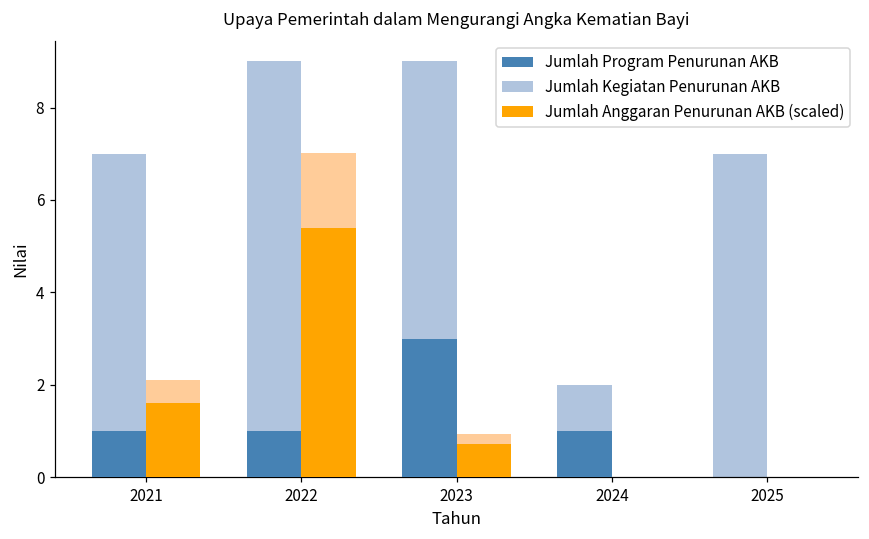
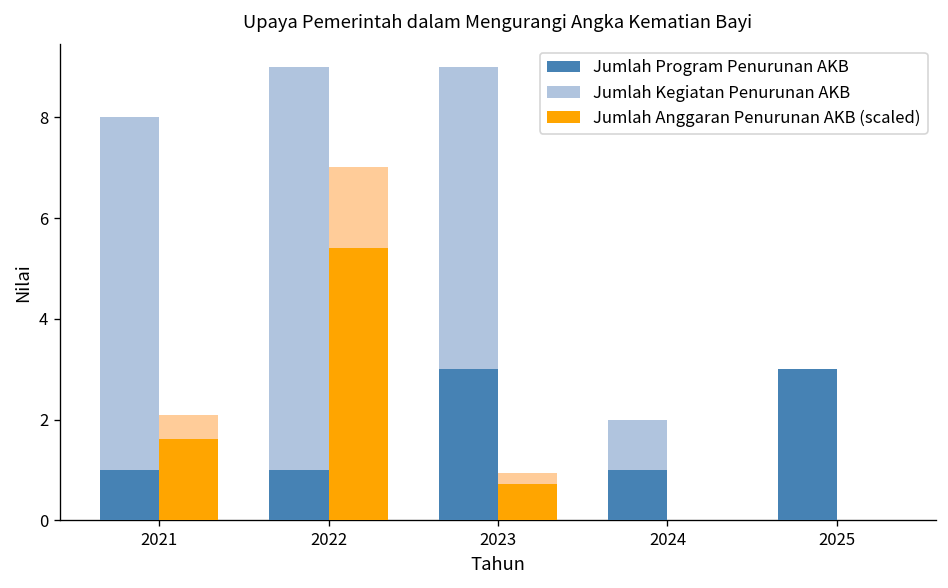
Jumlah Kegiatan Penurunan AKB, 2021: 7 -> 8
Jumlah Program Penurunan AKB, 2025: 0 -> 3
Jumlah Kegiatan Penurunan AKB, 2025: 7 -> 0
